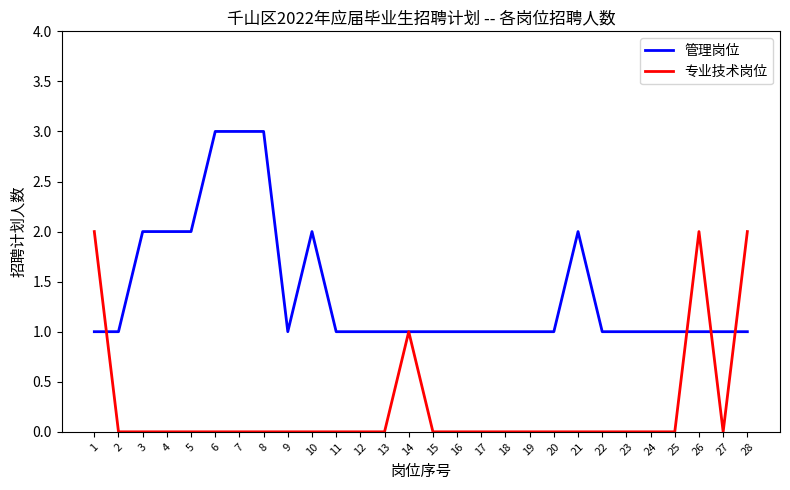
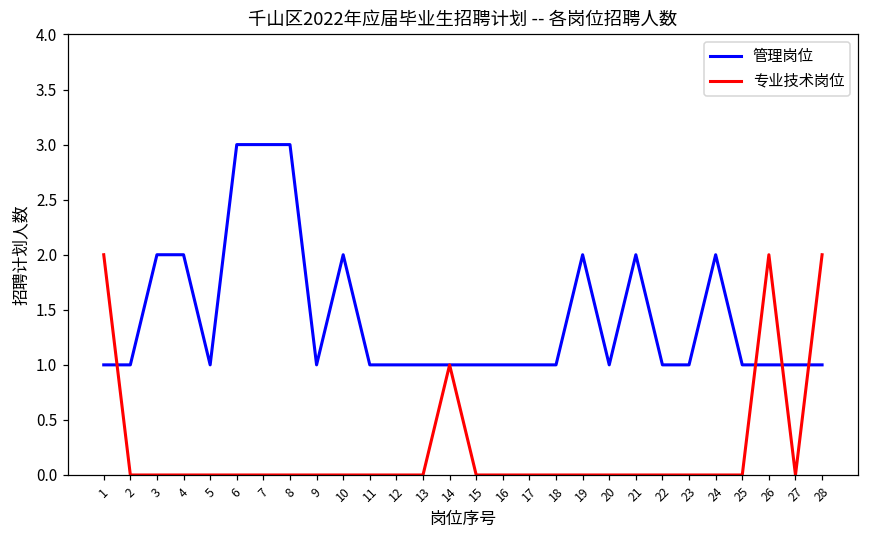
管理岗位, 5: 2 -> 1
管理岗位, 19: 1 -> 2
管理岗位, 24: 1 -> 2
